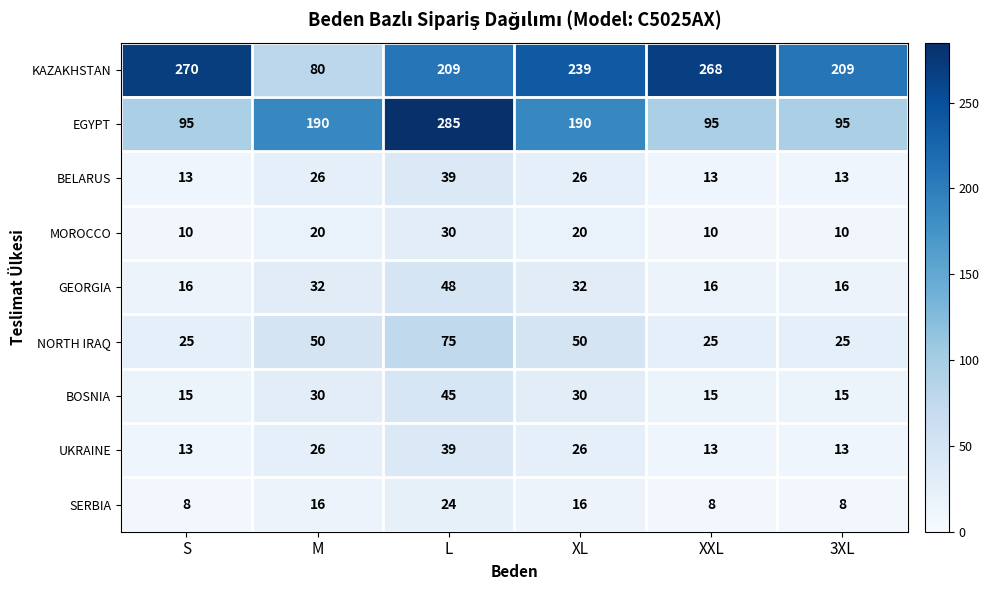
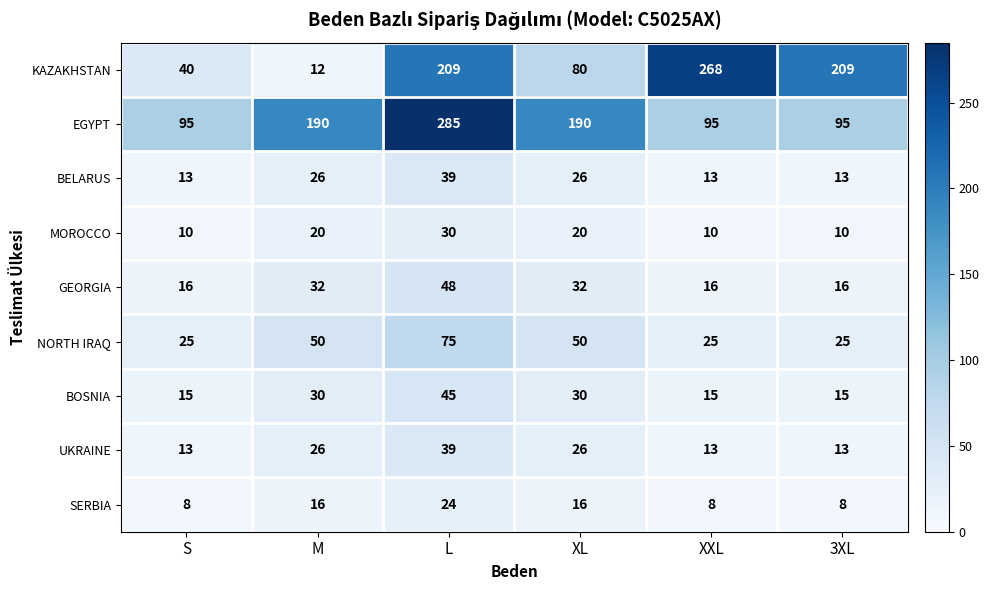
KAZAKHSTAN, S: 270 -> 40
KAZAKHSTAN, M: 80 -> 12
KAZAKHSTAN, XL: 239 -> 80
